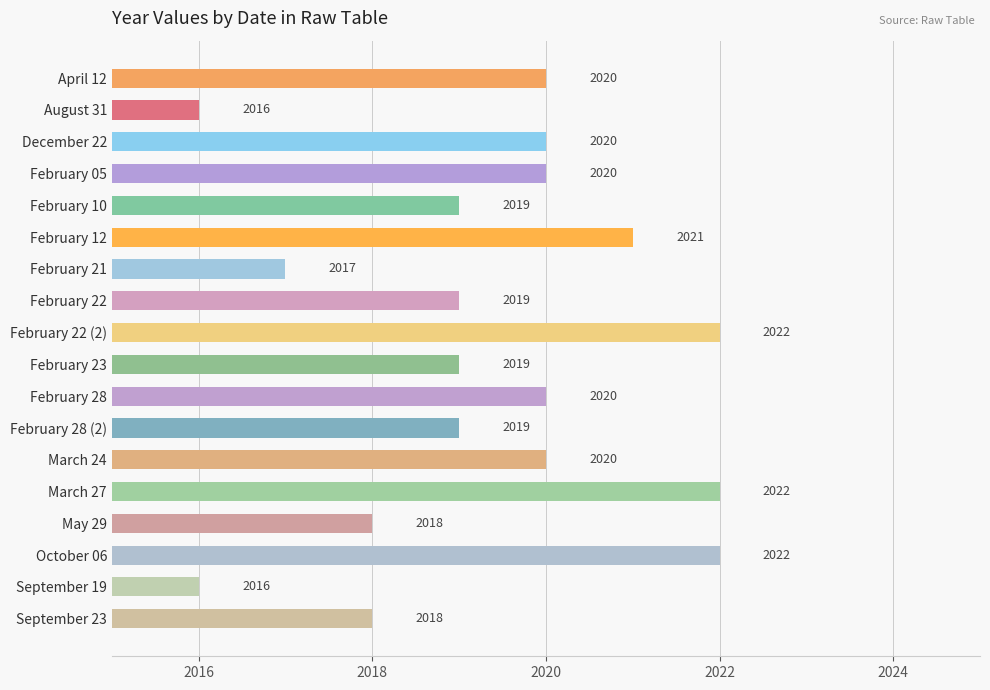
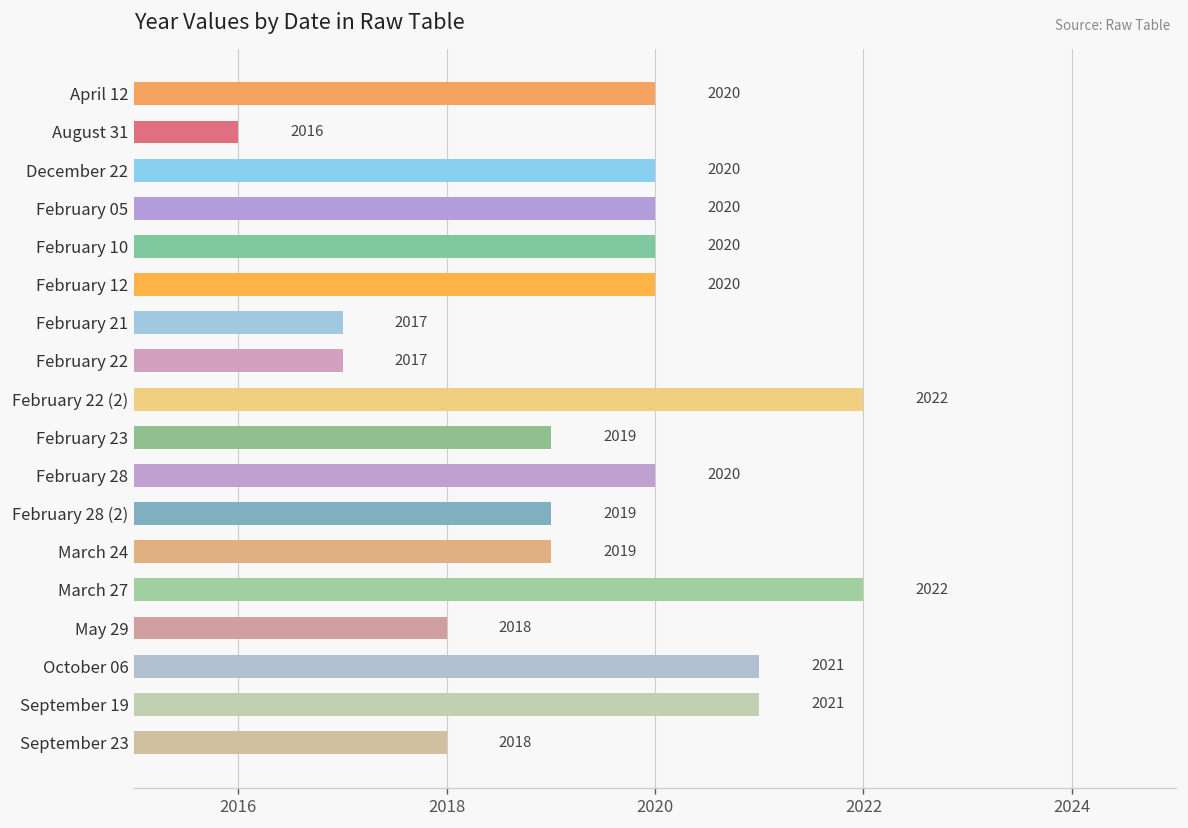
February 10: 2019 -> 2020
February 12: 2021 -> 2020
February 22: 2019 -> 2017
March 24: 2020 -> 2019
October 06: 2022 -> 2021
September 19: 2016 -> 2021
